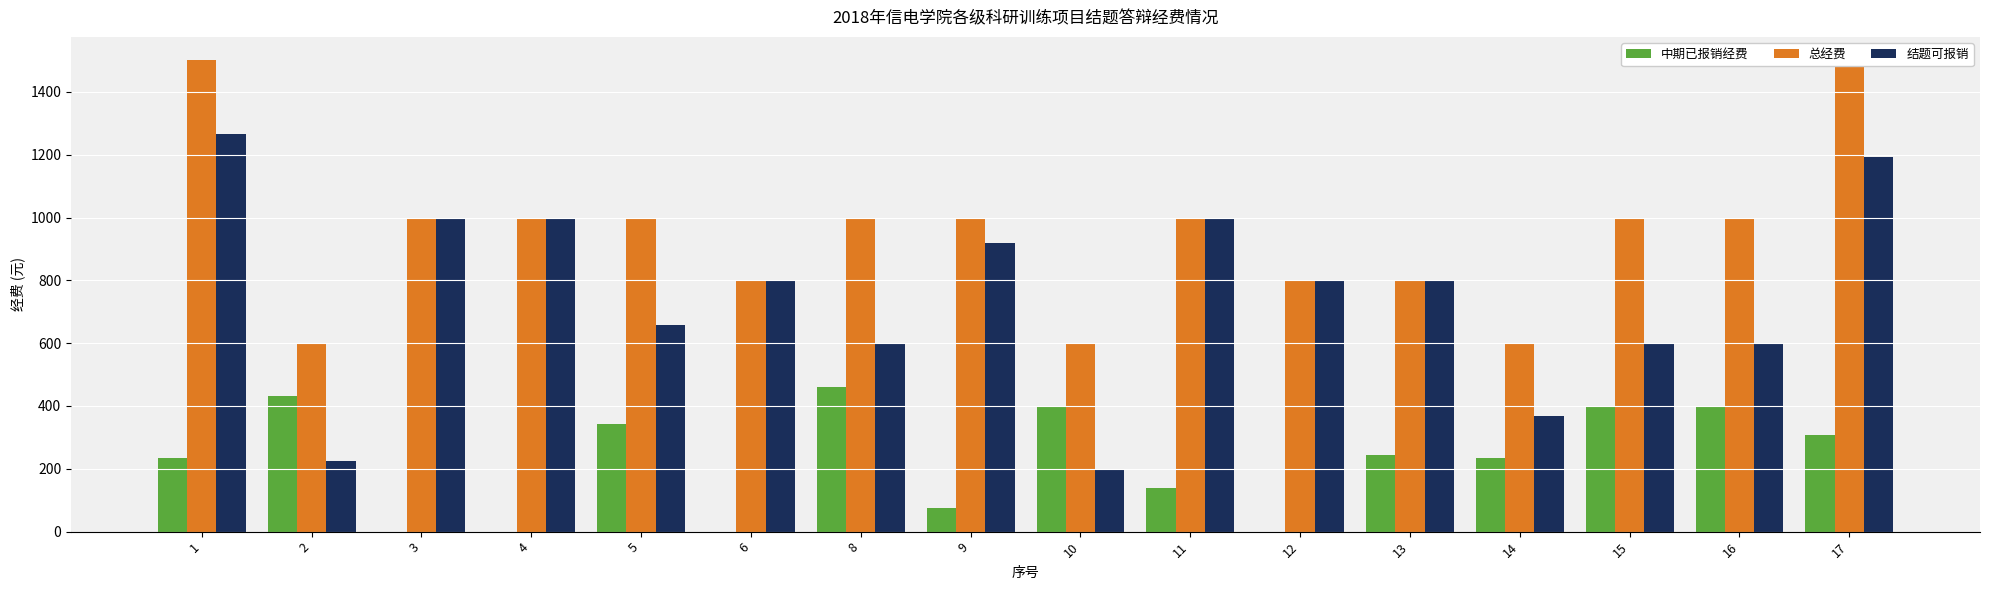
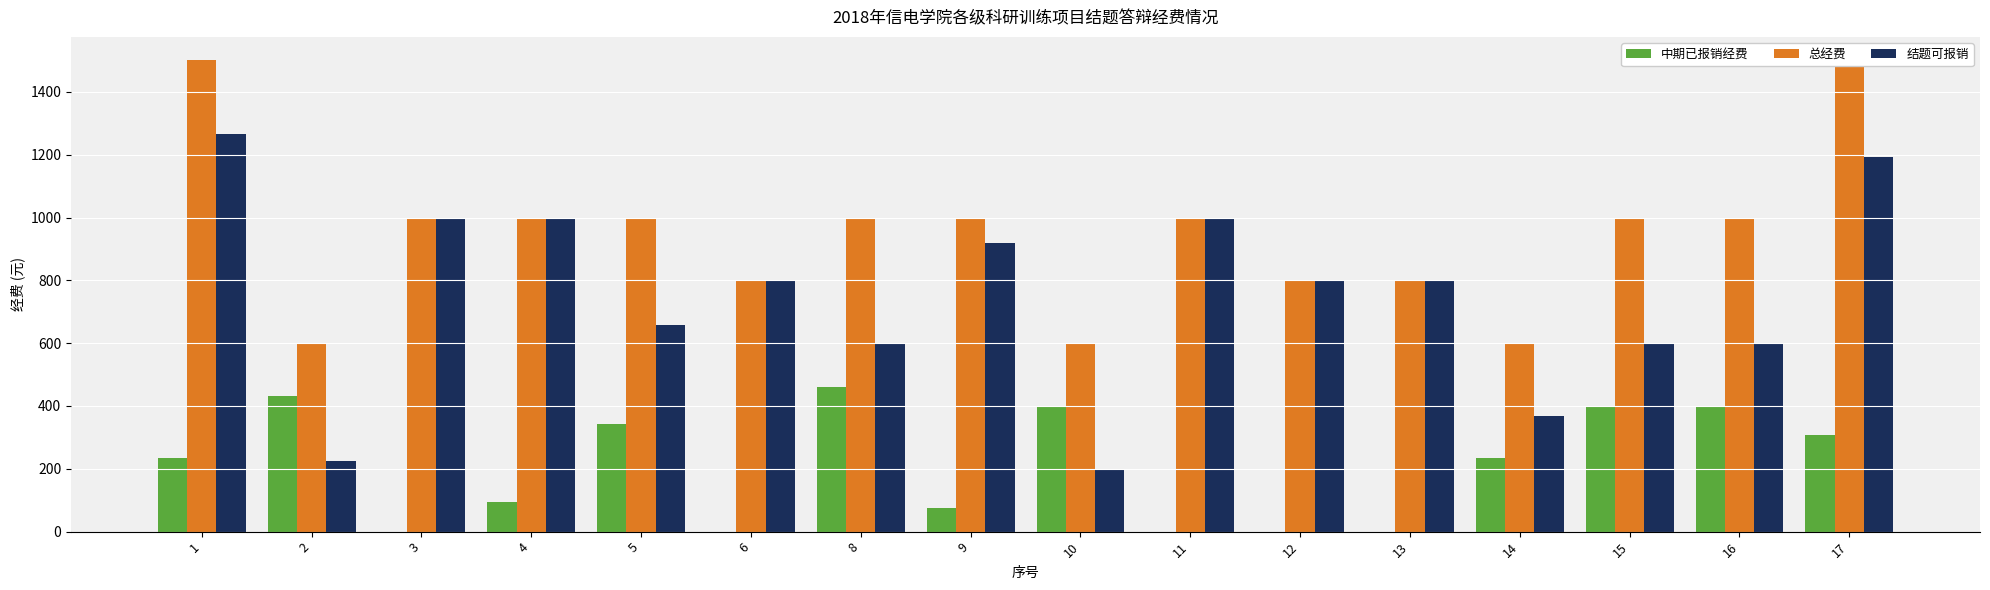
中期已报销经费, 4: 0 -> 90
中期已报销经费, 11: 140 -> 0
中期已报销经费, 13: 240 -> 0
